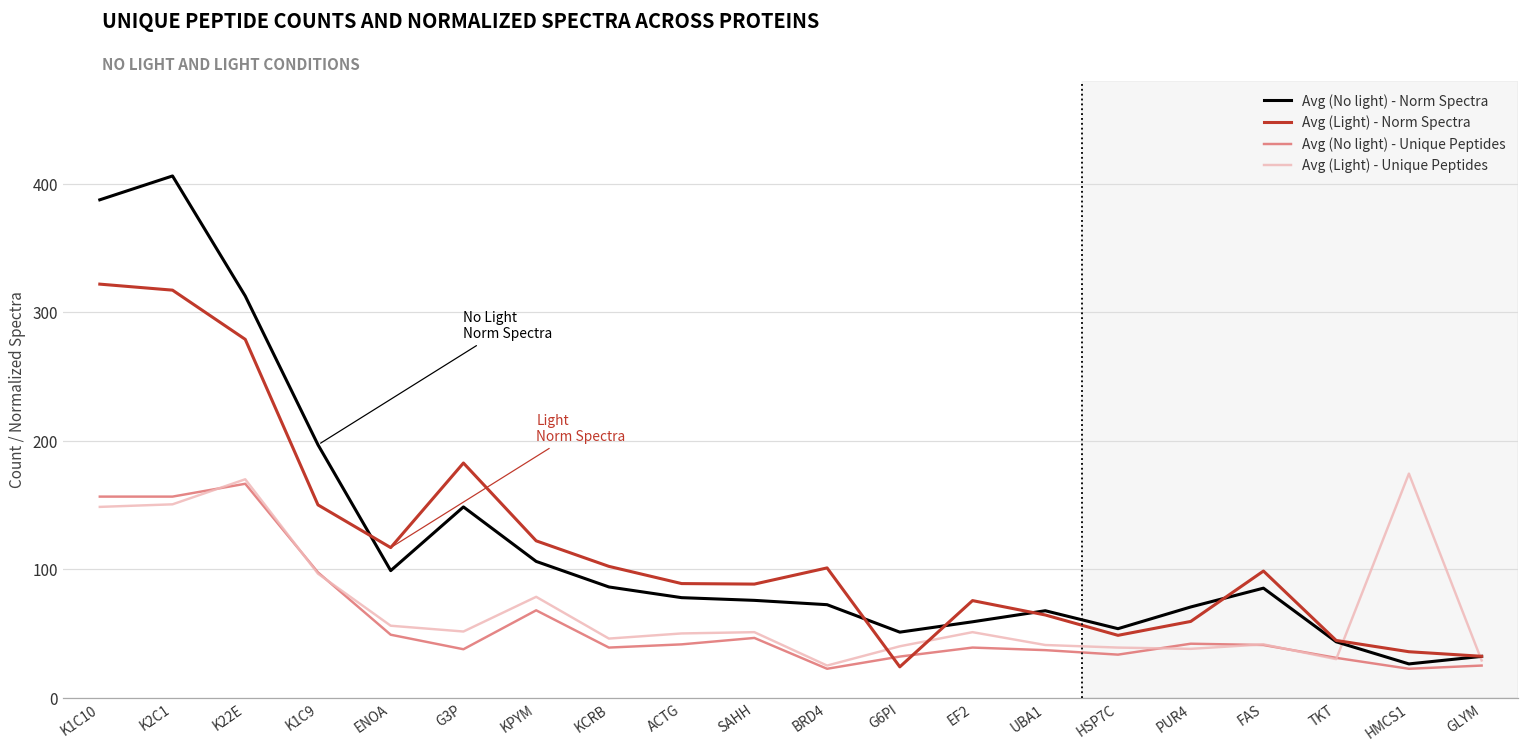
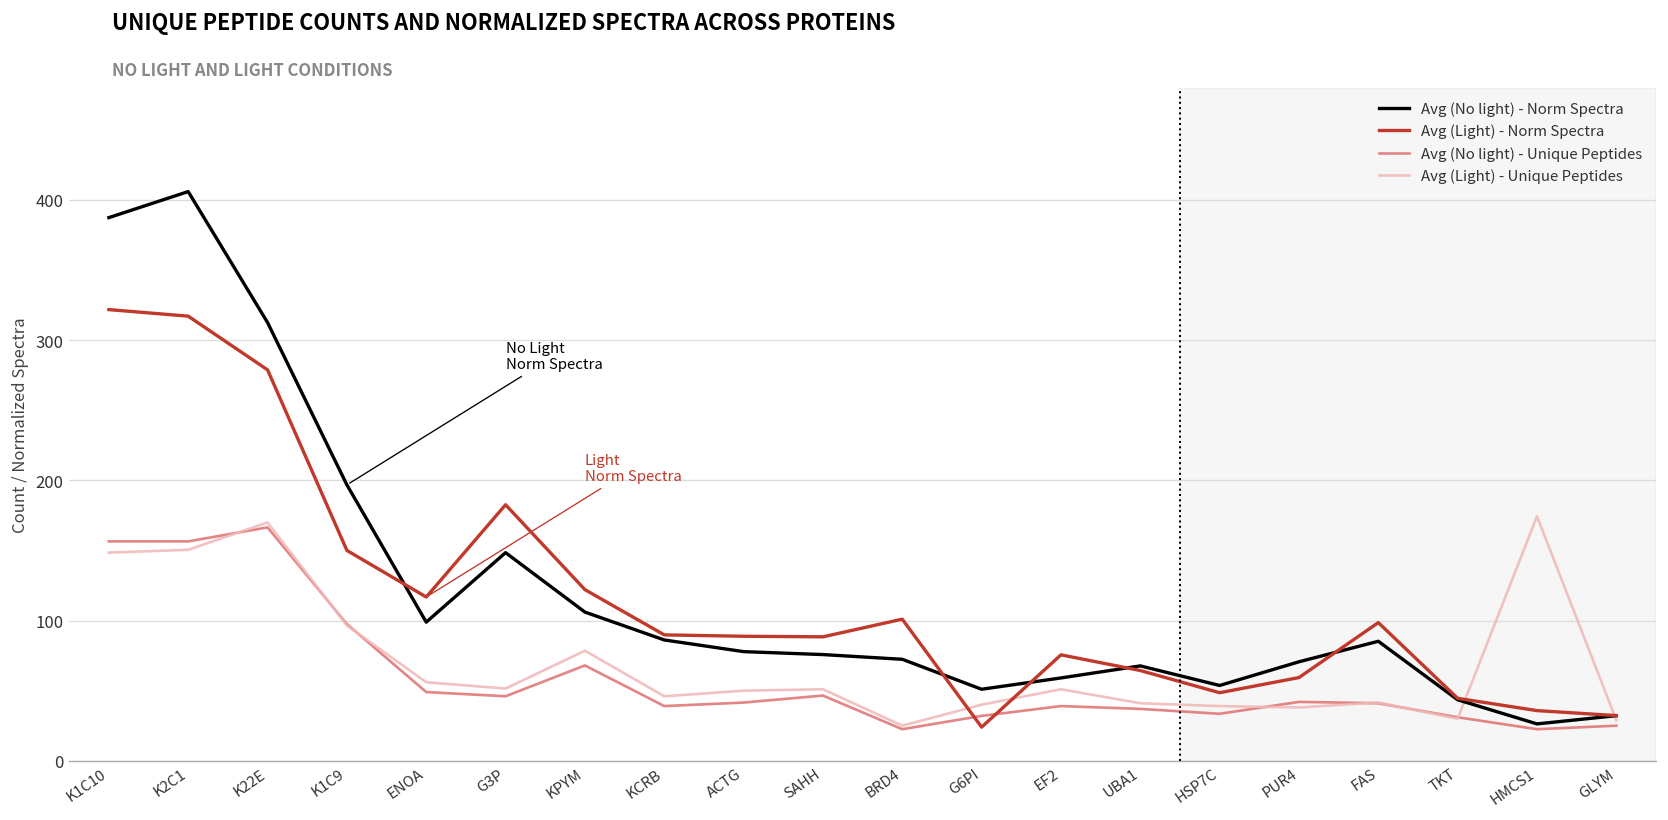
Avg (No light) - Unique Peptides, G3P: 38 -> 46
Avg (Light) - Norm Spectra, KCRB: 102 -> 90
